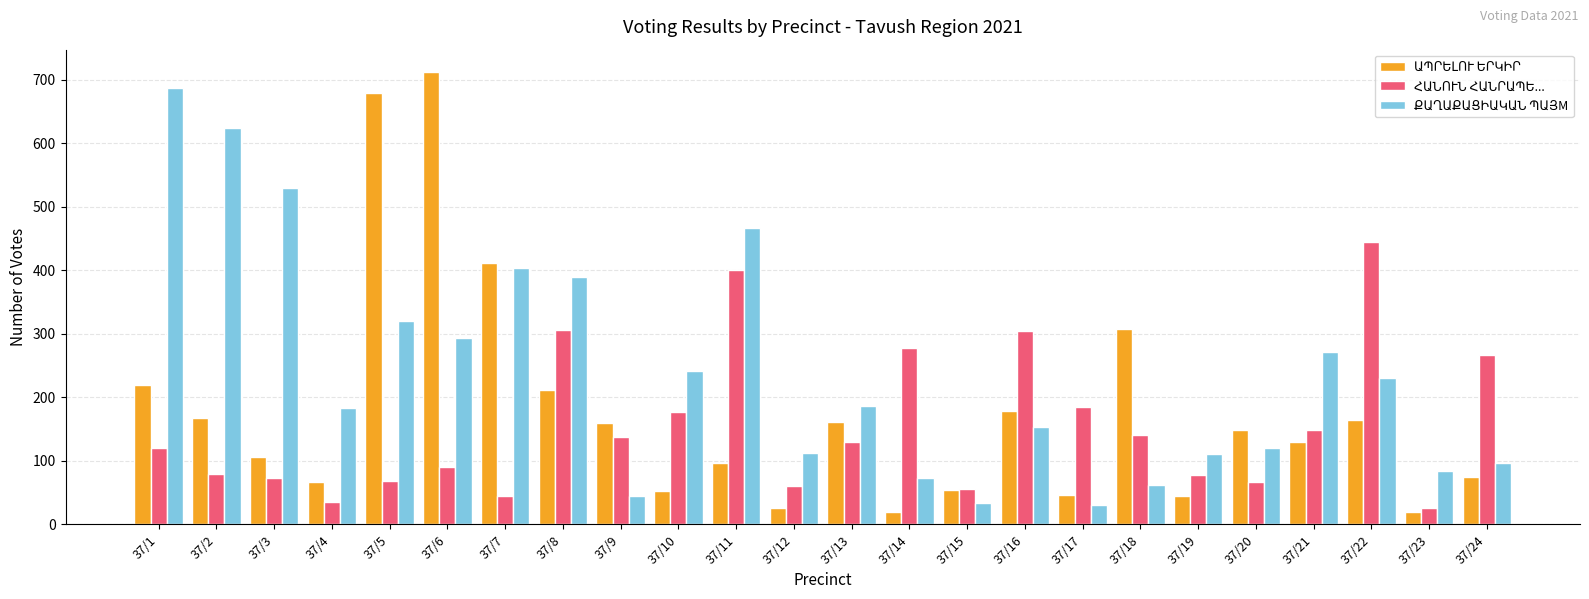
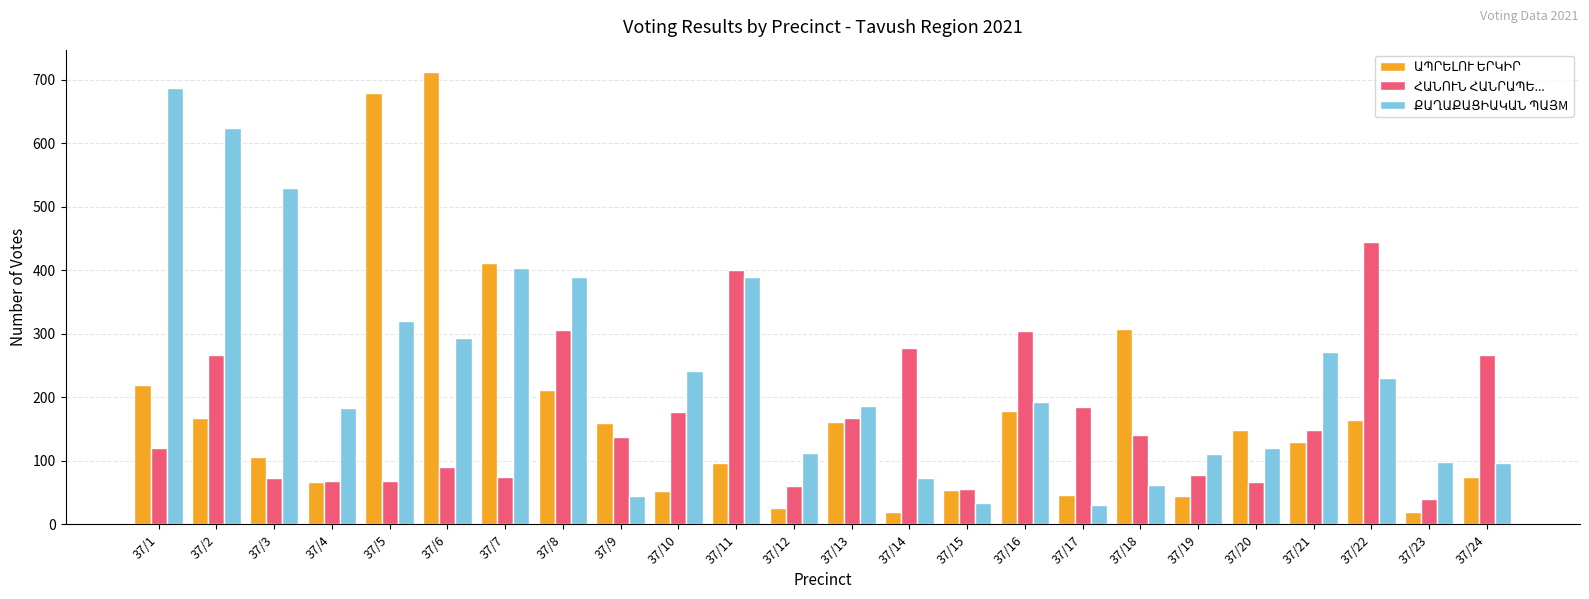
ՀԱՆՈՒՆ ՀԱՆՐԱՊԵ..., 37/2: 80 -> 270
ՀԱՆՈՒՆ ՀԱՆՐԱՊԵ..., 37/4: 40 -> 70
ՀԱՆՈՒՆ ՀԱՆՐԱՊԵ..., 37/7: 40 -> 70
ՔԱՂԱՔԱՑԻԱԿԱՆ ՊԱՅM, 37/11: 470 -> 390
ՀԱՆՈՒՆ ՀԱՆՐԱՊԵ..., 37/13: 130 -> 170
ՔԱՂԱՔԱՑԻԱԿԱՆ ՊԱՅM, 37/16: 150 -> 190
ՀԱՆՈՒՆ ՀԱՆՐԱՊԵ..., 37/23: 30 -> 40
ՔԱՂԱՔԱՑԻԱԿԱՆ ՊԱՅM, 37/23: 80 -> 100
